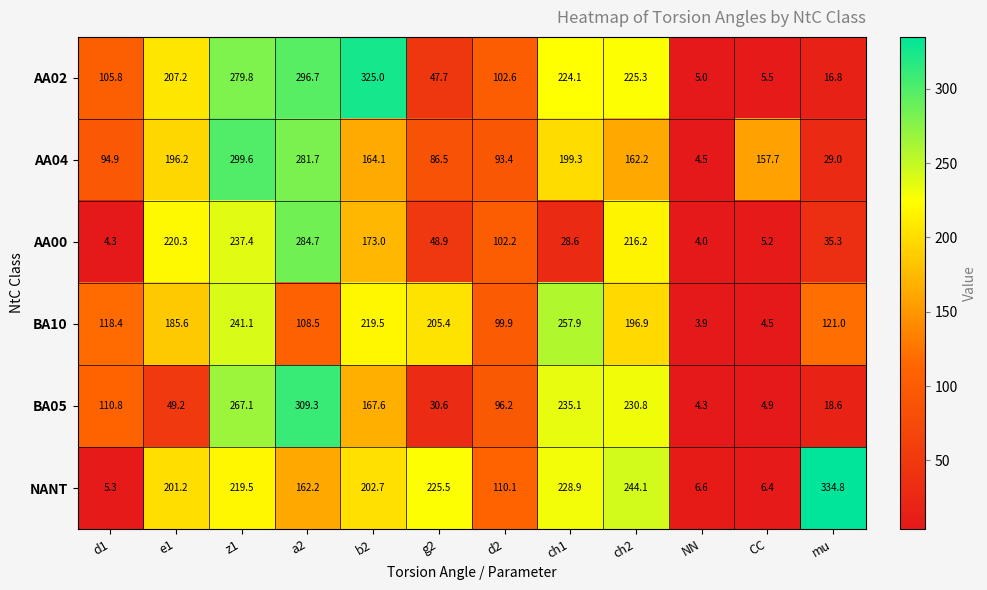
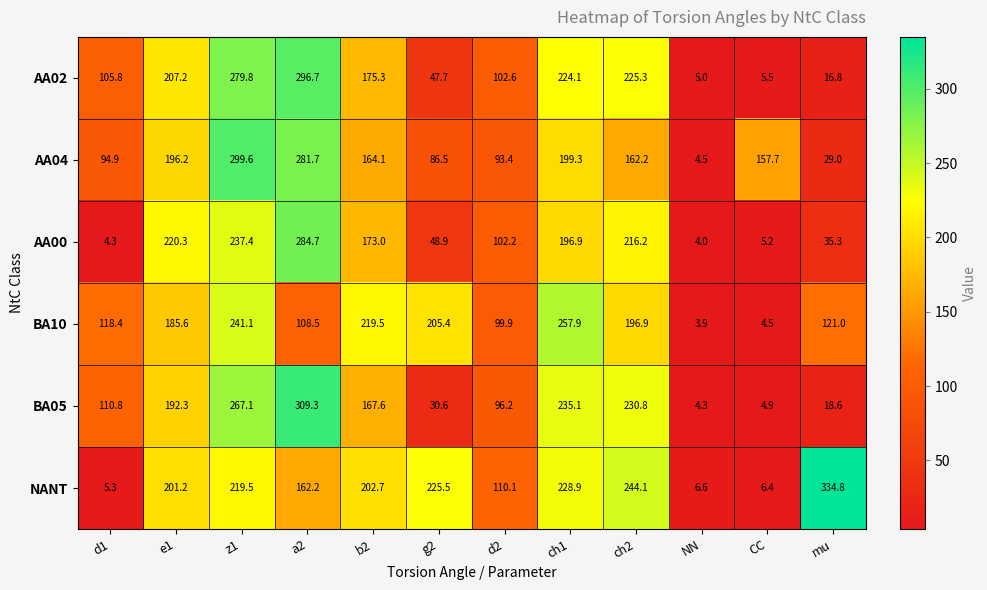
AA02, b2: 325.0 -> 175.3
AA00, ch1: 28.6 -> 196.9
BA05, e1: 49.2 -> 192.3
